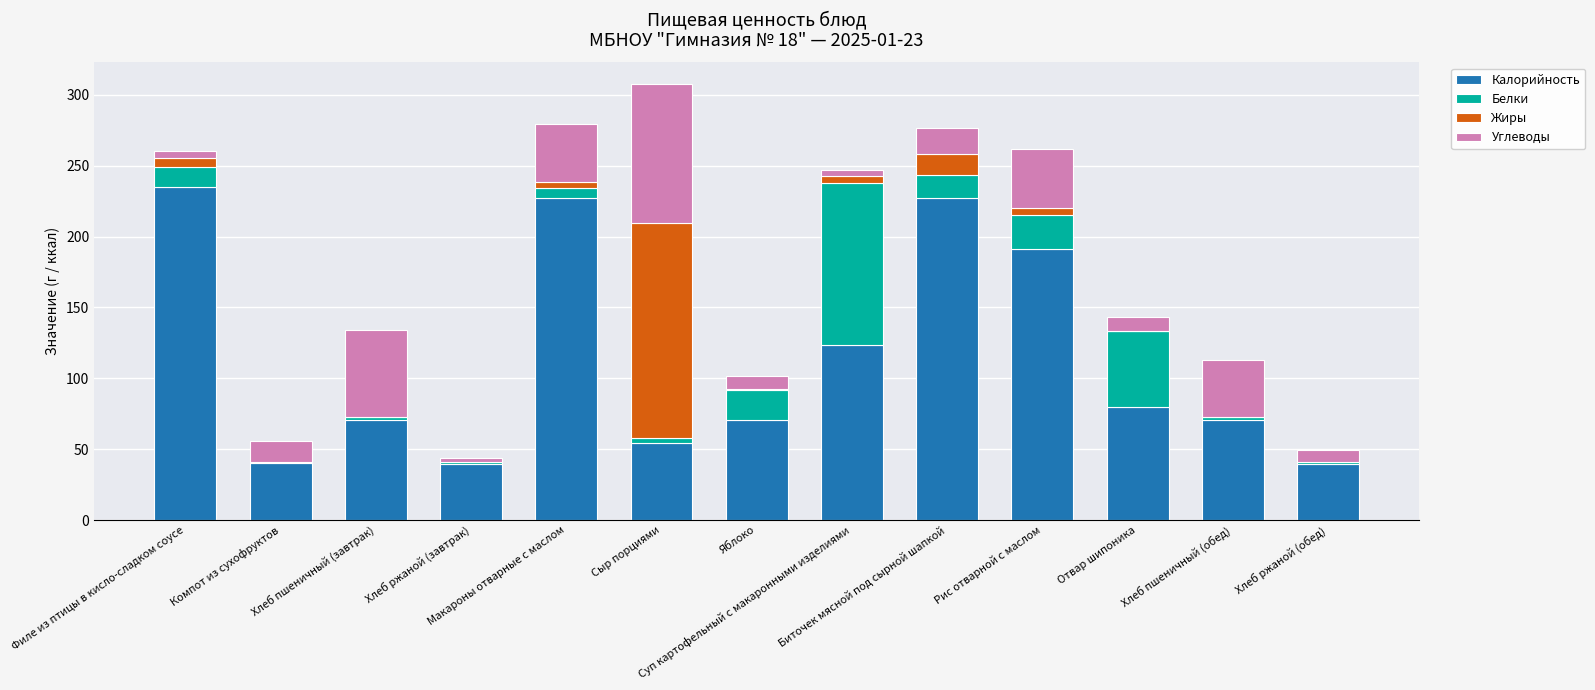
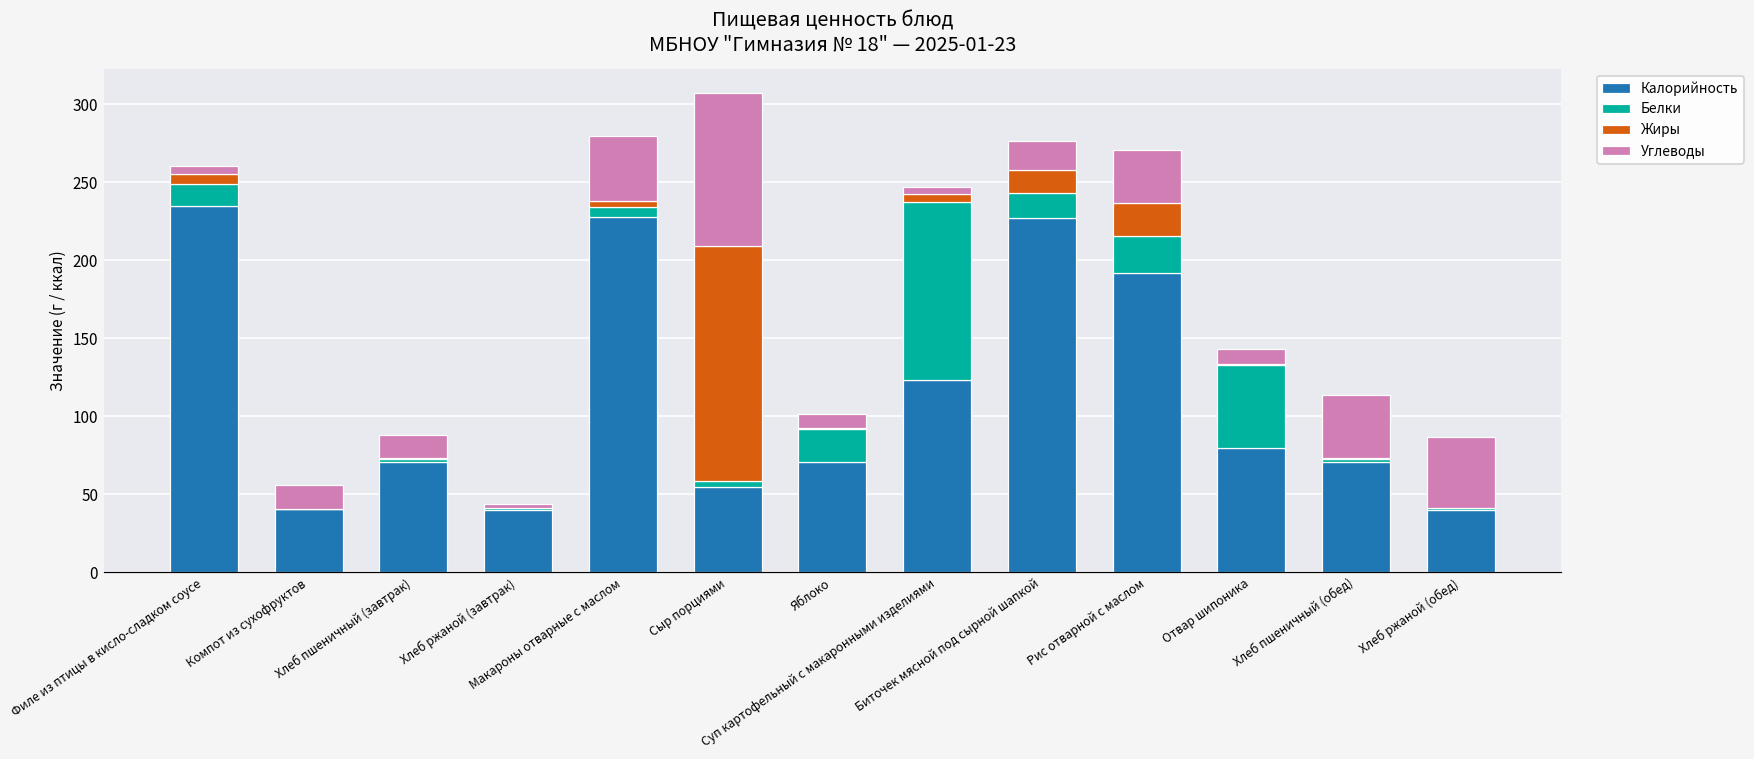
Углеводы, Хлеб пшеничный (завтрак): 61 -> 15
Жиры, Рис отварной с маслом: 5 -> 21
Углеводы, Рис отварной с маслом: 42 -> 34
Углеводы, Хлеб ржаной (обед): 8 -> 45
